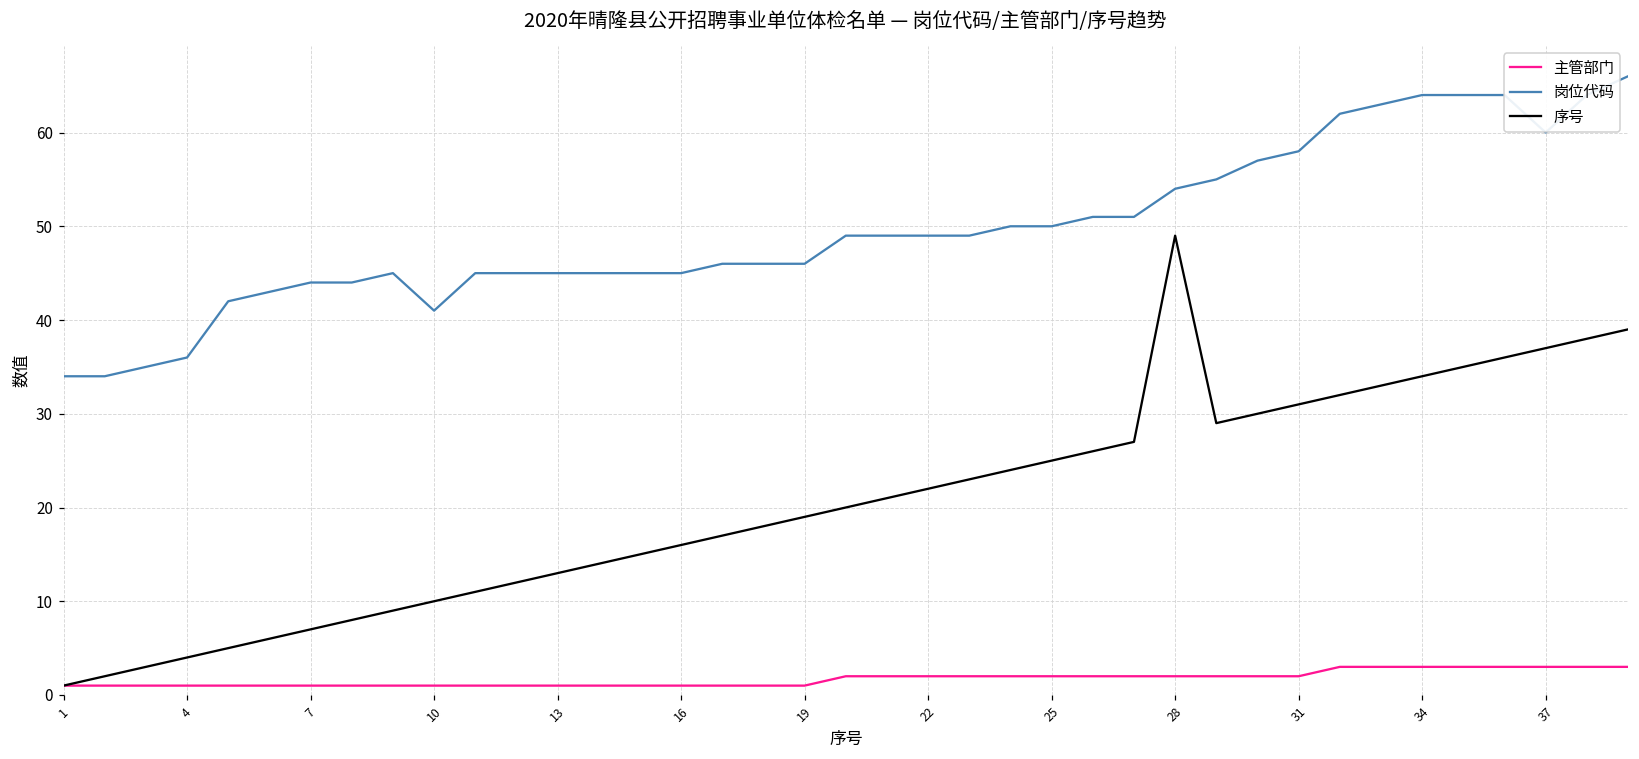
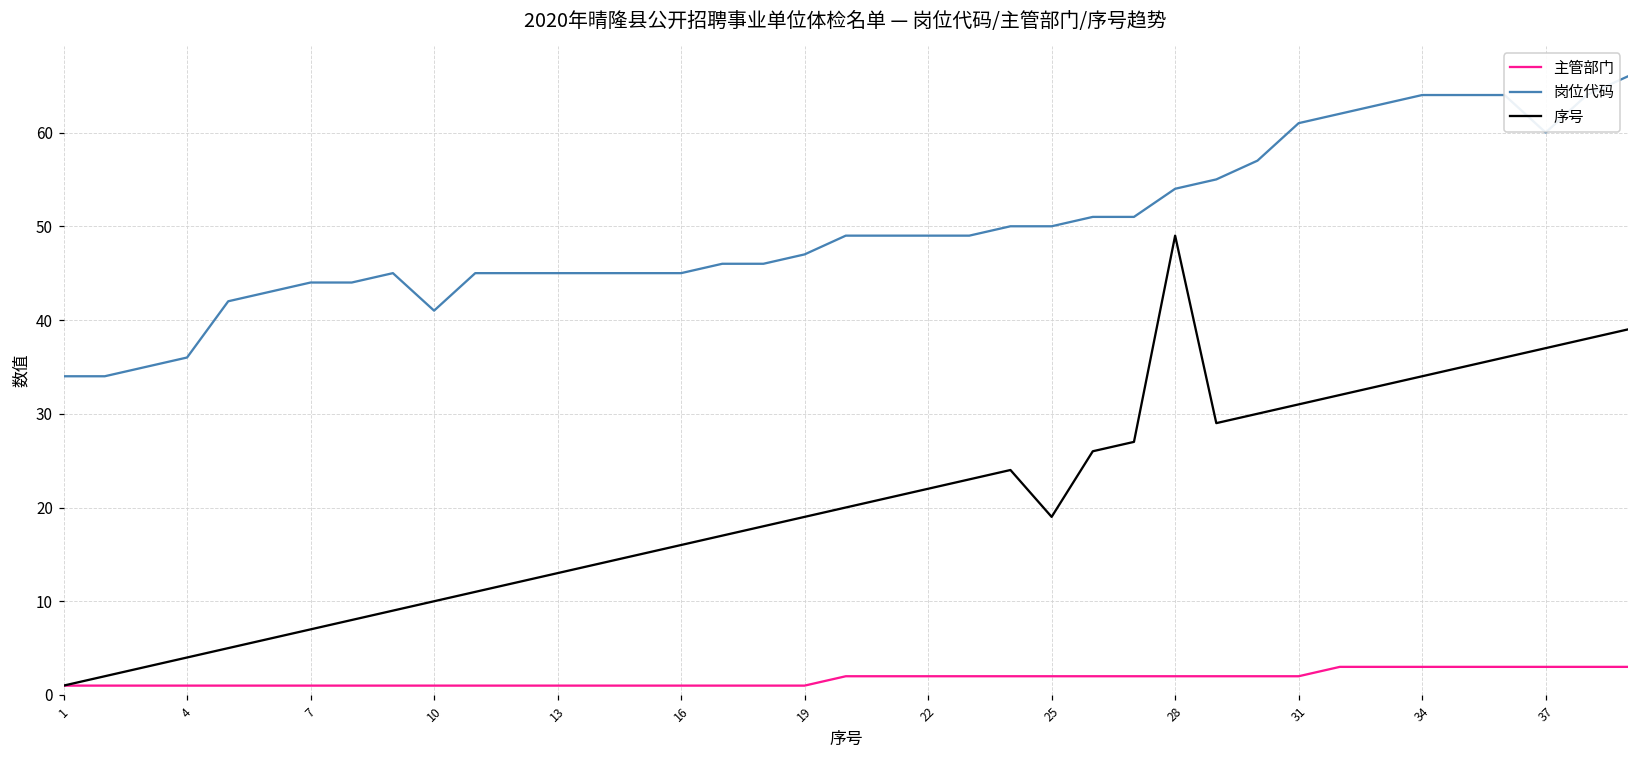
岗位代码, 19: 46 -> 47
序号, 25: 25 -> 19
岗位代码, 31: 58 -> 61
